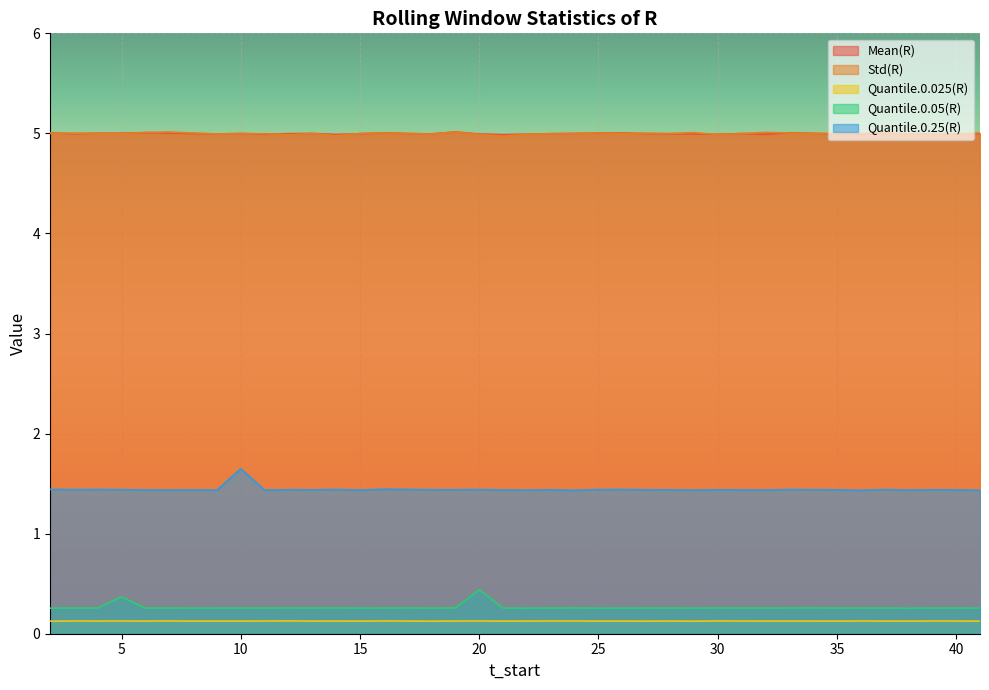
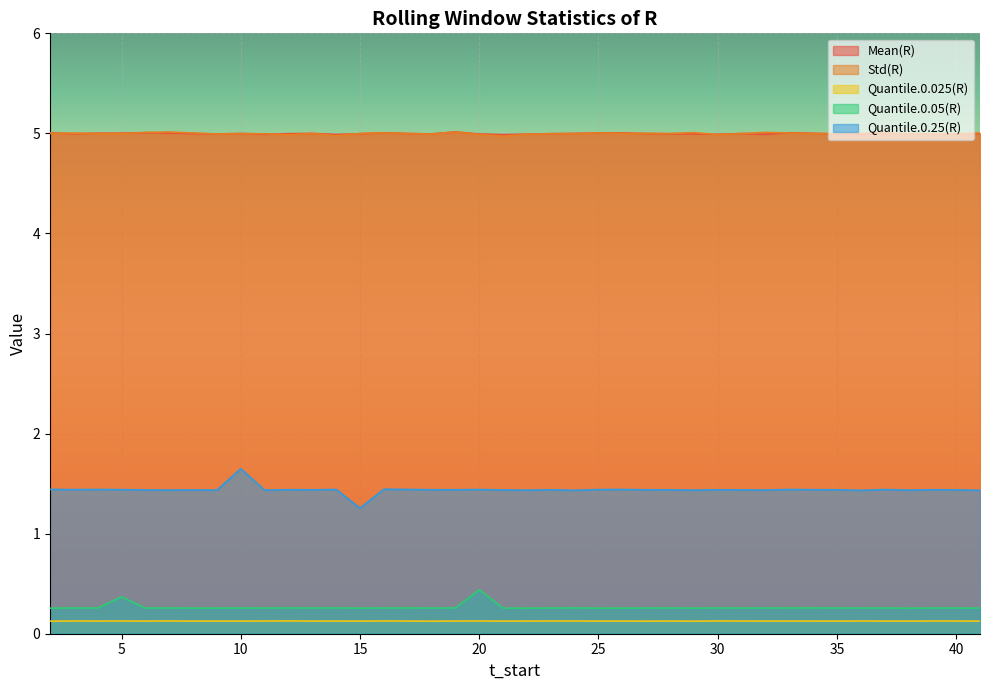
Quantile.0.25(R), 15: 1.44 -> 1.26
